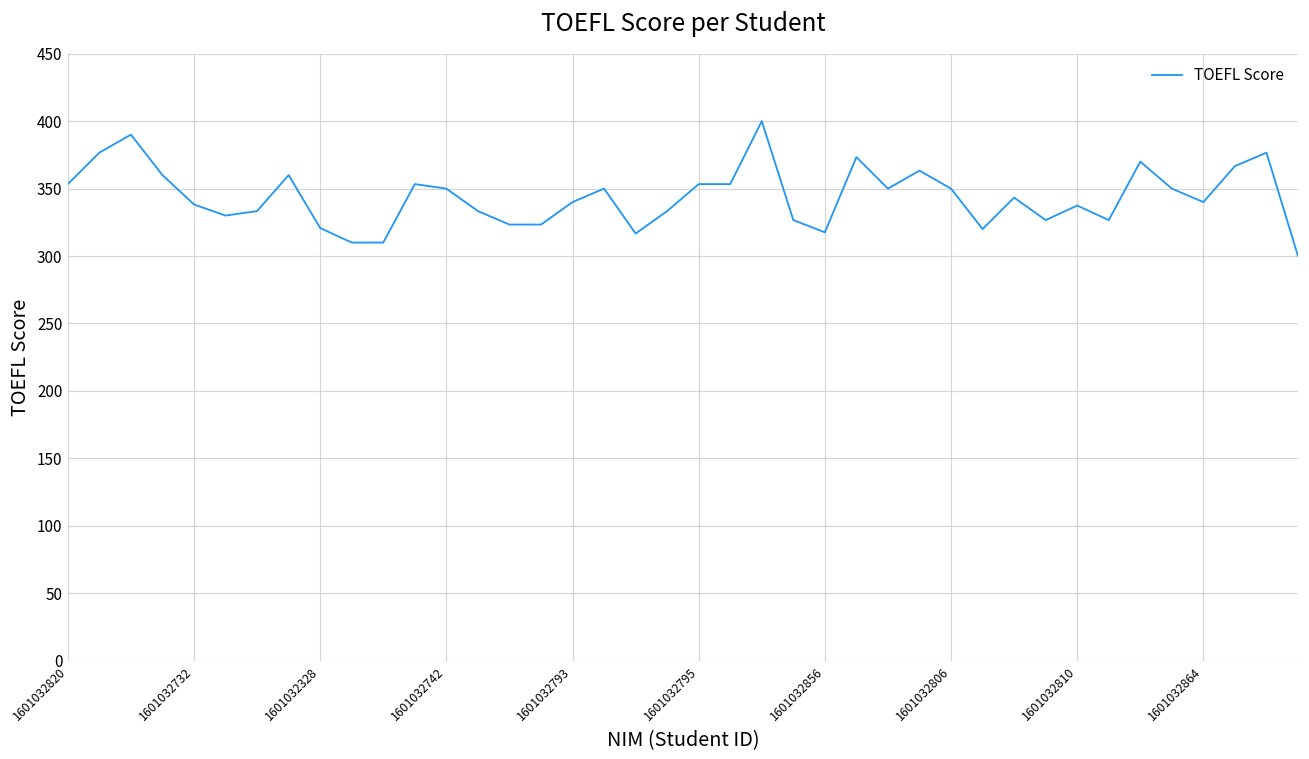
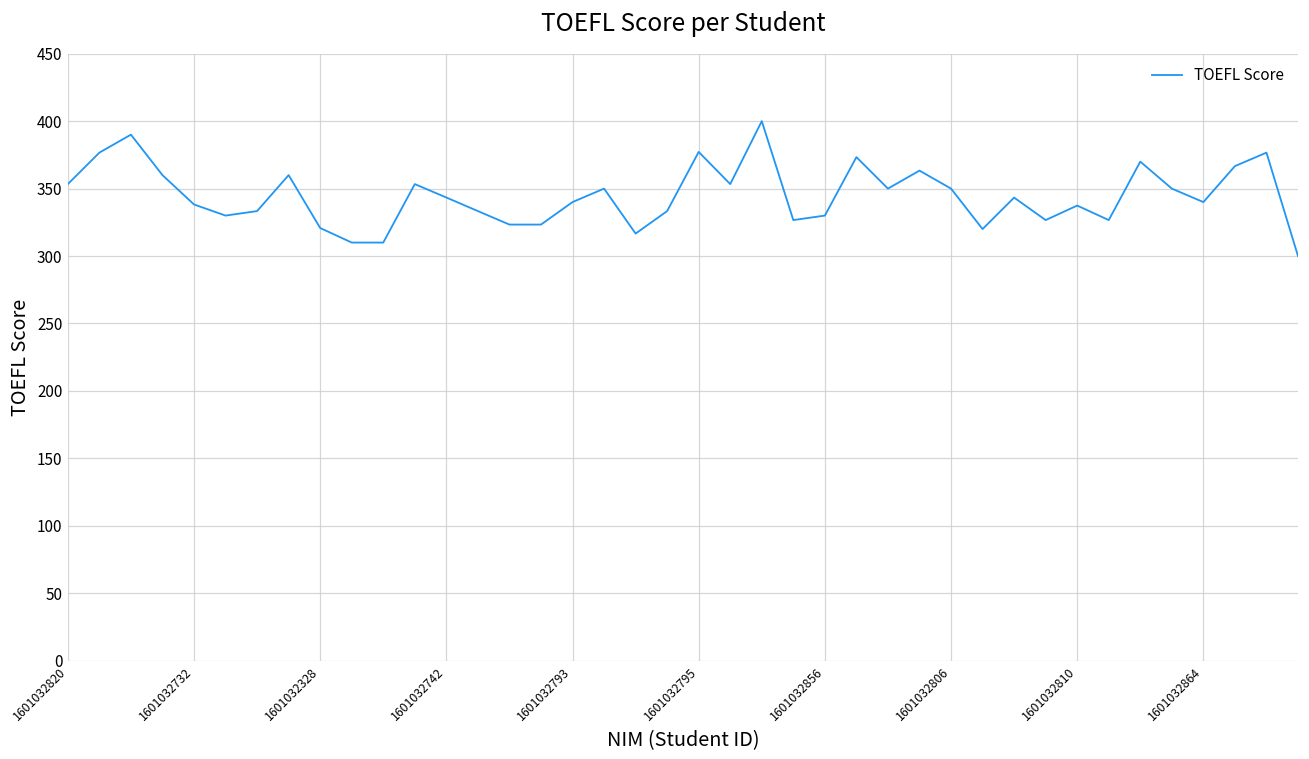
1601032742: 350 -> 343
1601032795: 353 -> 377
1601032856: 318 -> 330
